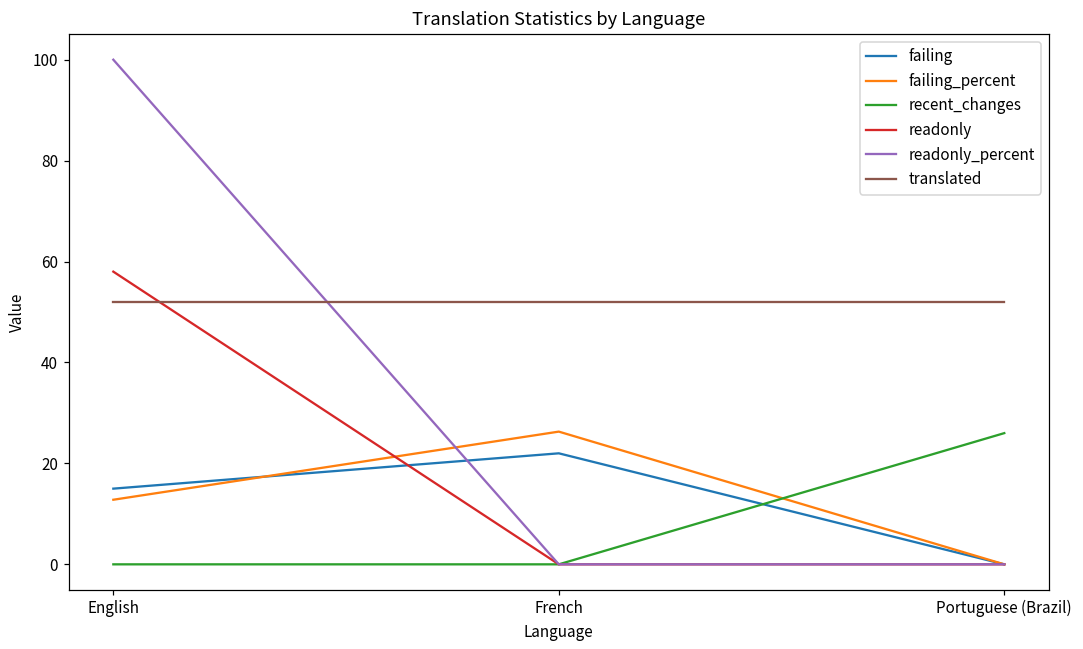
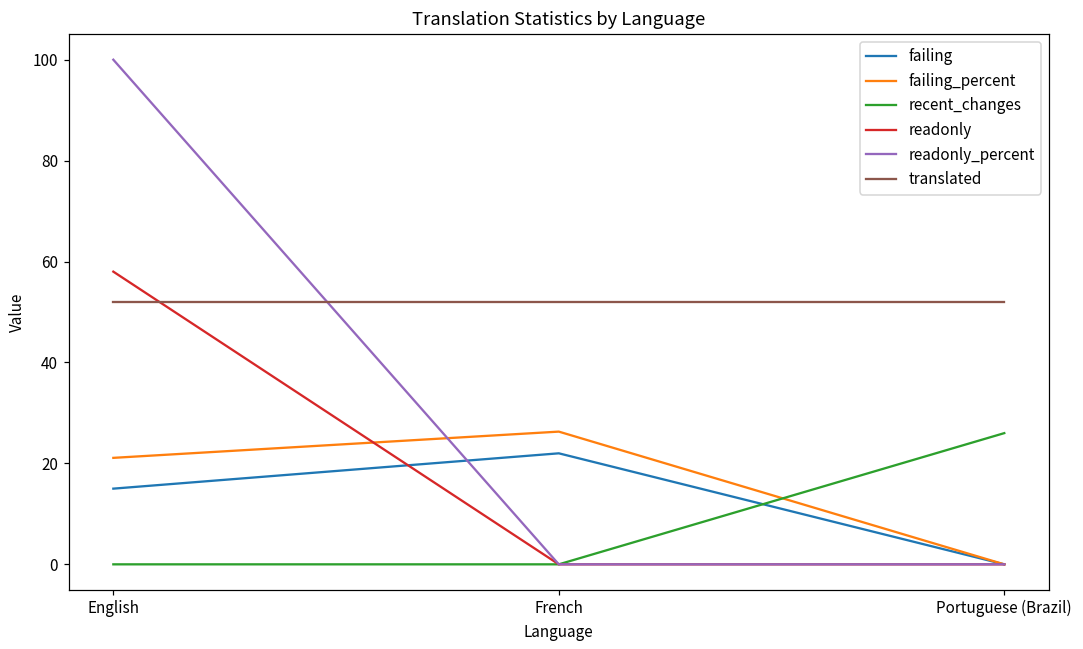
failing_percent, English: 13 -> 21
